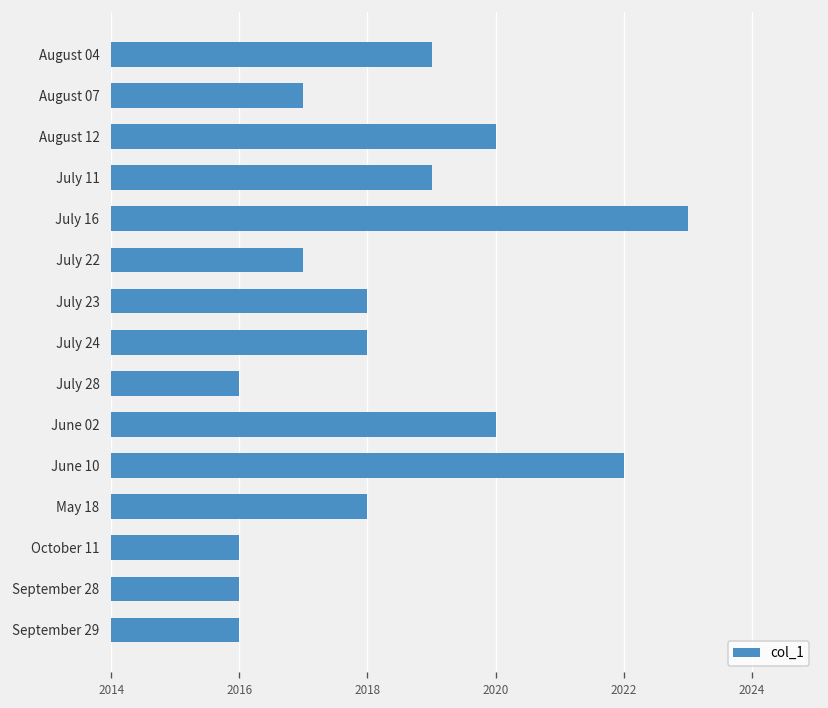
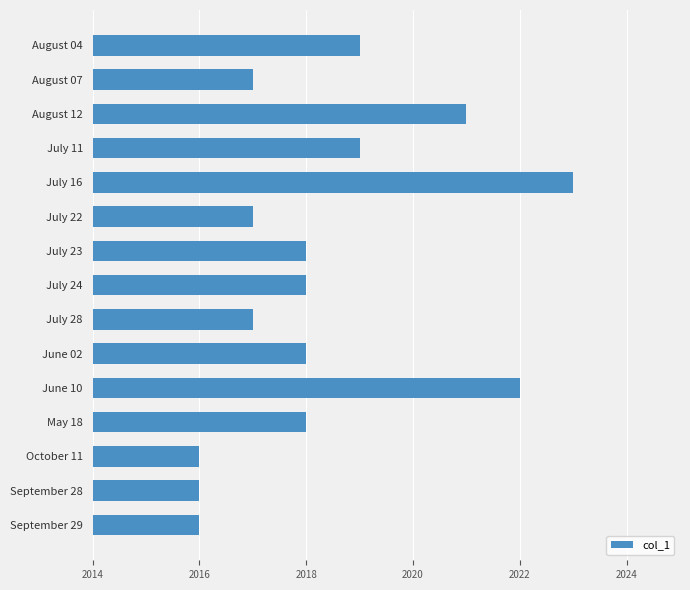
August 12: 2020 -> 2021
July 28: 2016 -> 2017
June 02: 2020 -> 2018
